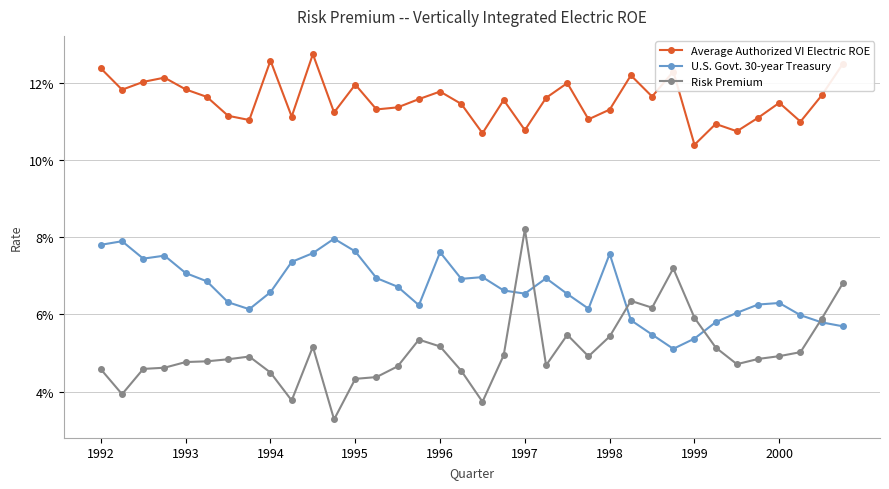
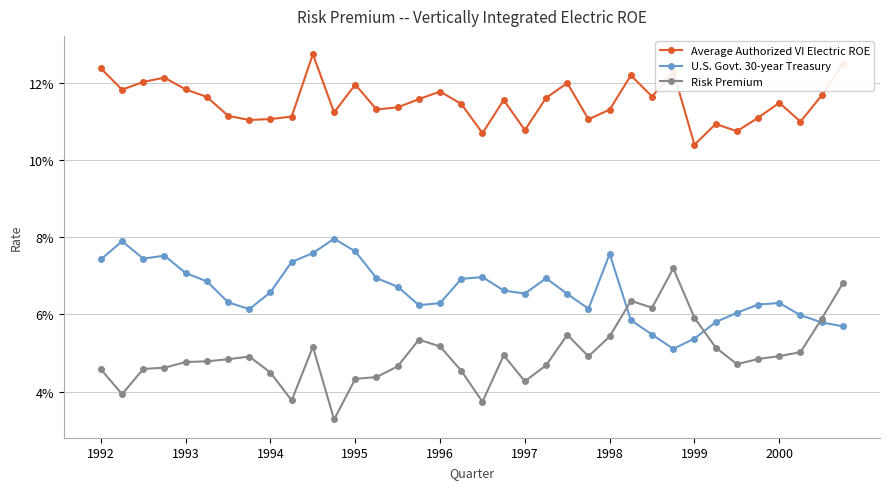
U.S. Govt. 30-year Treasury, 1992: 7.8% -> 7.4%
Average Authorized VI Electric ROE, 1994: 12.6% -> 11.1%
U.S. Govt. 30-year Treasury, 1996: 7.6% -> 6.3%
Risk Premium, 1997: 8.2% -> 4.3%
